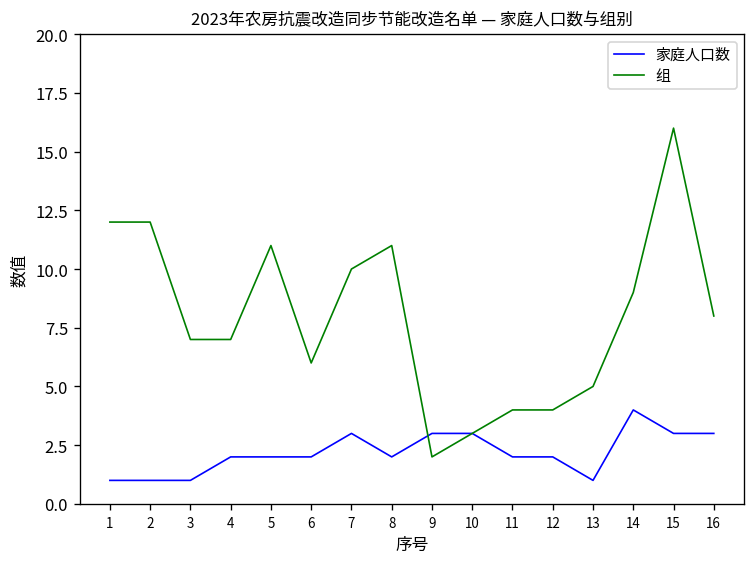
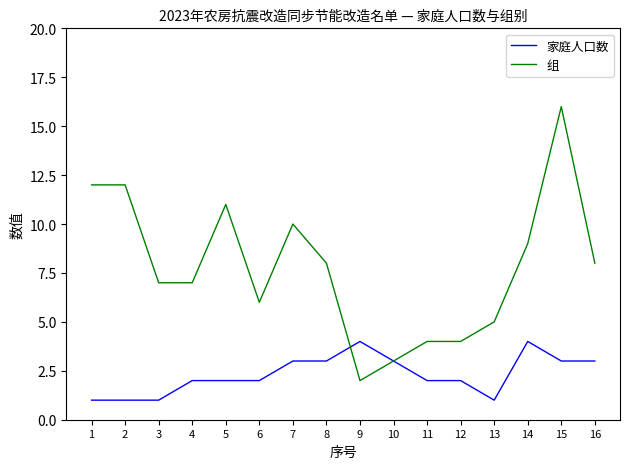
家庭人口数, 8: 2 -> 3
组, 8: 11 -> 8
家庭人口数, 9: 3 -> 4
